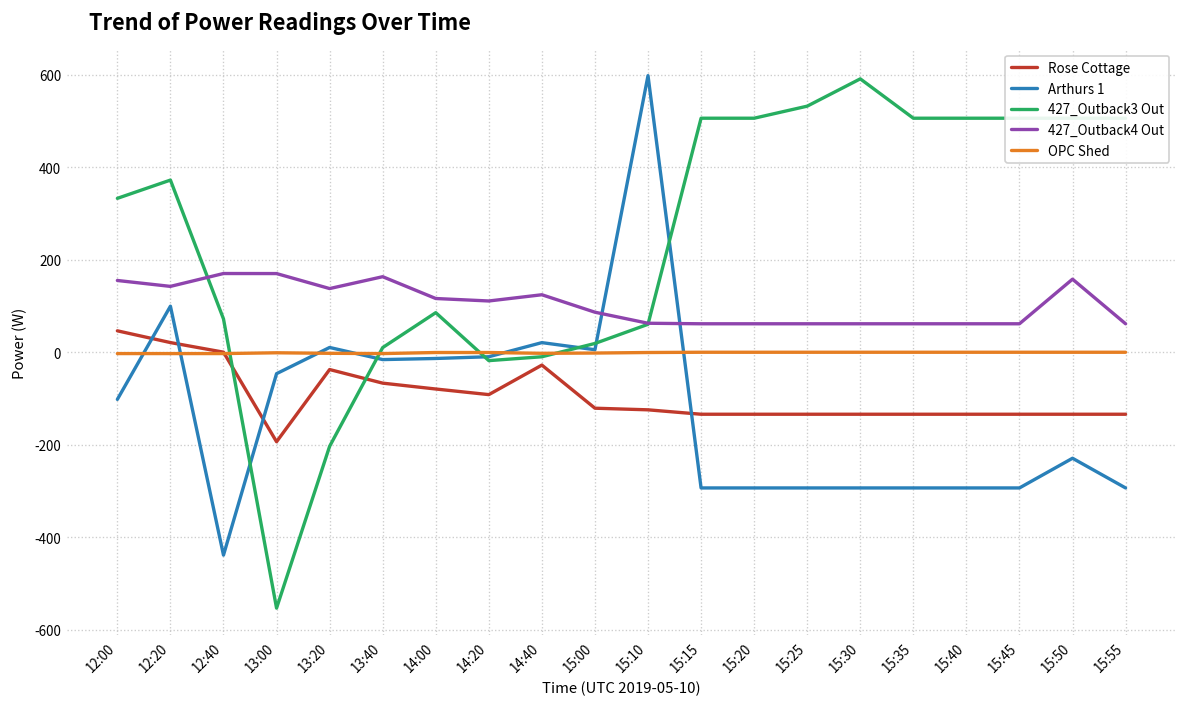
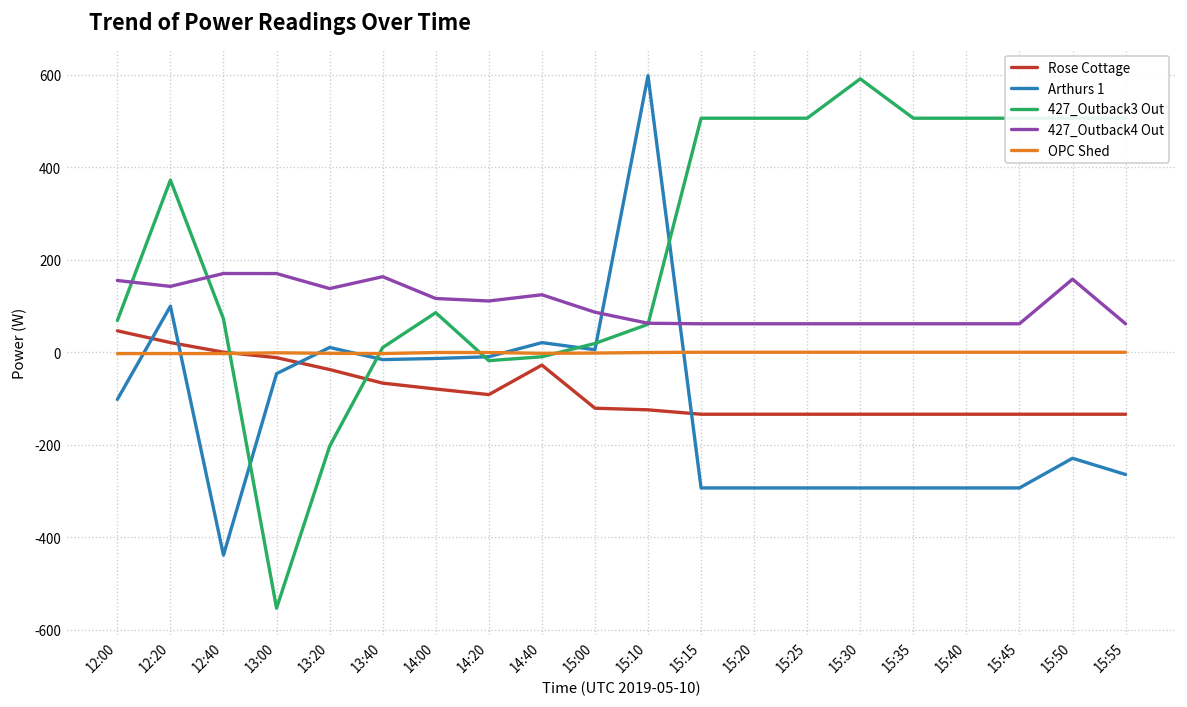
427_Outback3 Out, 12:00: 330 -> 70
Rose Cottage, 13:00: -190 -> -10
427_Outback3 Out, 15:25: 530 -> 510
Arthurs 1, 15:55: -290 -> -260
